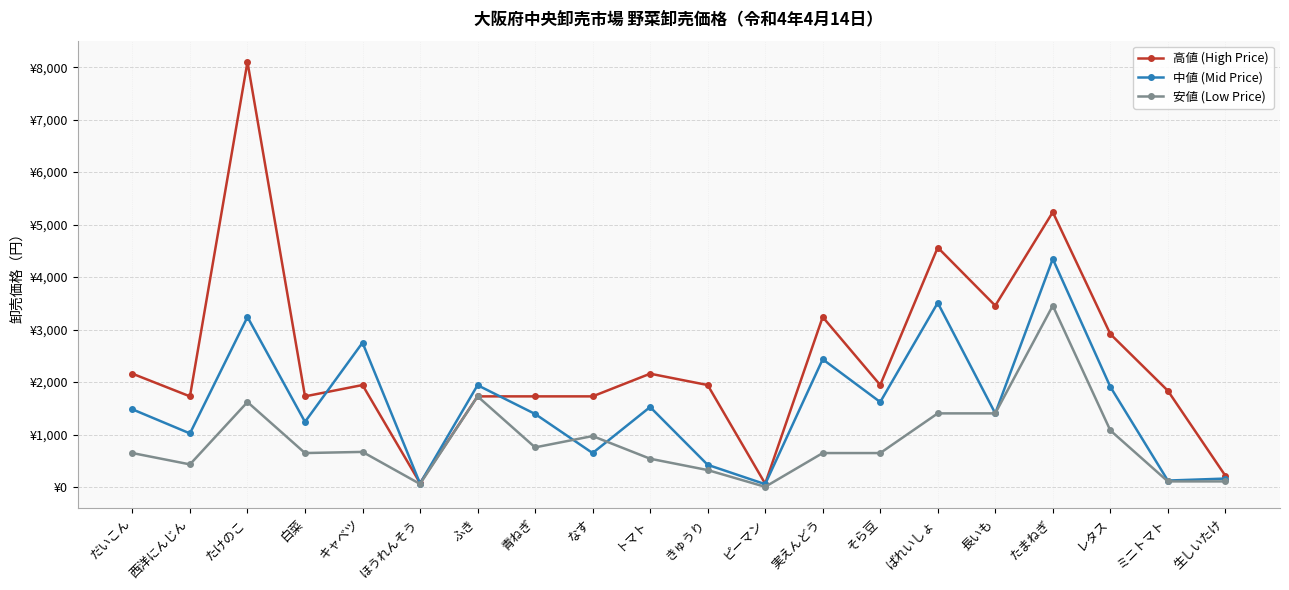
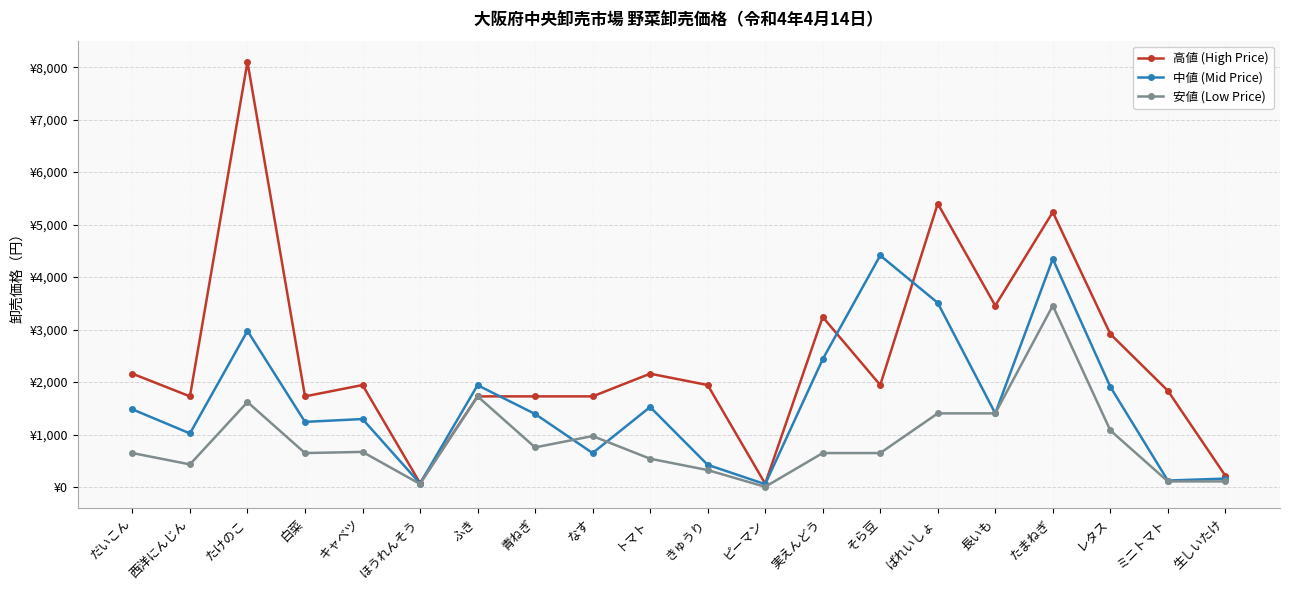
中値 (Mid Price), たけのこ: ¥3,200 -> ¥3,000
中値 (Mid Price), キャベツ: ¥2,800 -> ¥1,300
中値 (Mid Price), そら豆: ¥1,600 -> ¥4,400
高値 (High Price), ばれいしょ: ¥4,600 -> ¥5,400
